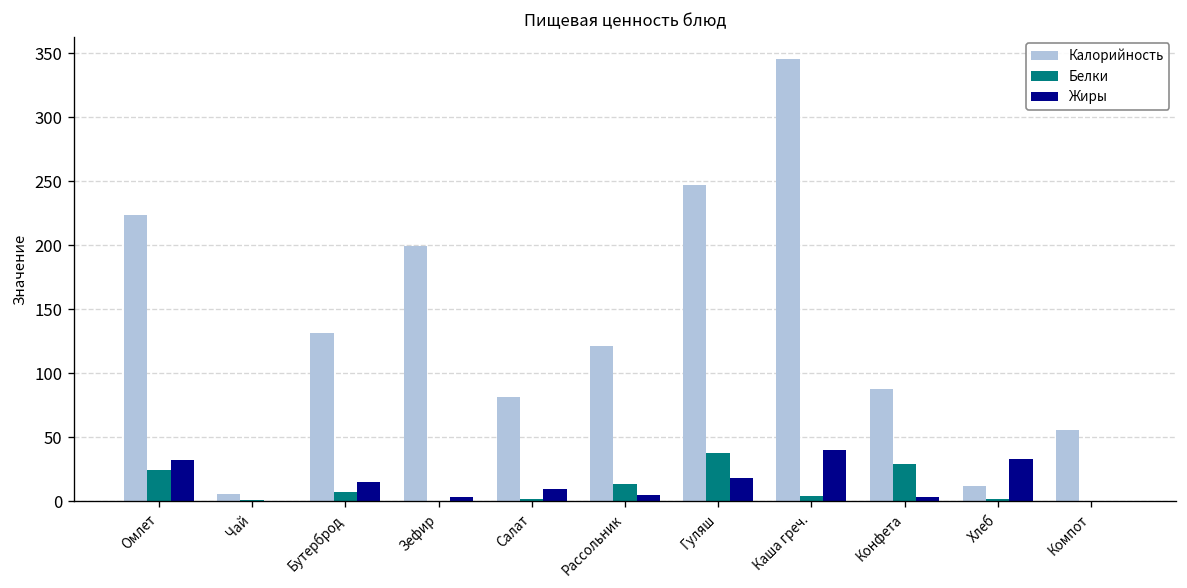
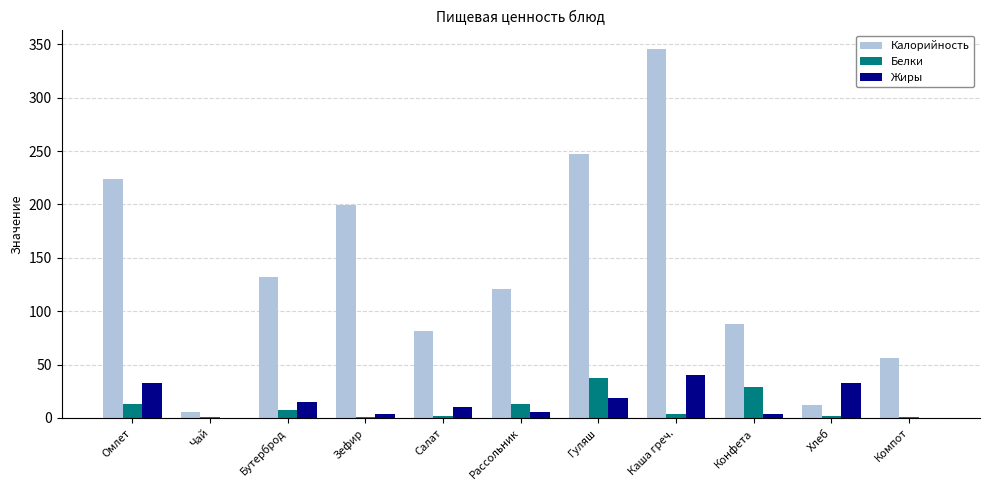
Белки, Омлет: 24 -> 13
